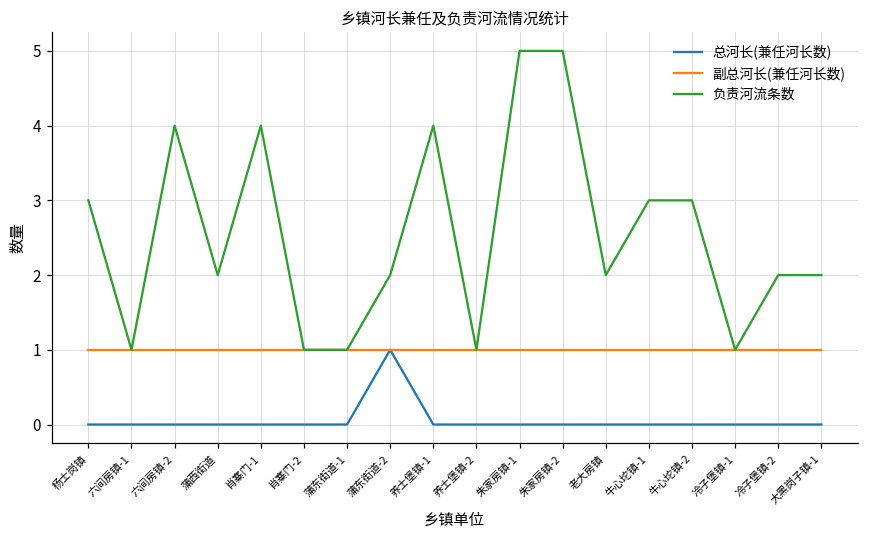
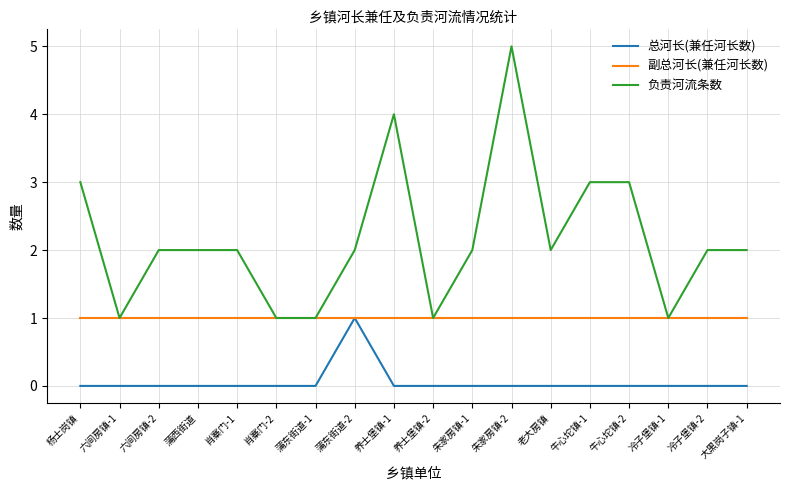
负责河流条数, 六间房镇-2: 4 -> 2
负责河流条数, 肖寨门-1: 4 -> 2
负责河流条数, 朱家房镇-1: 5 -> 2
